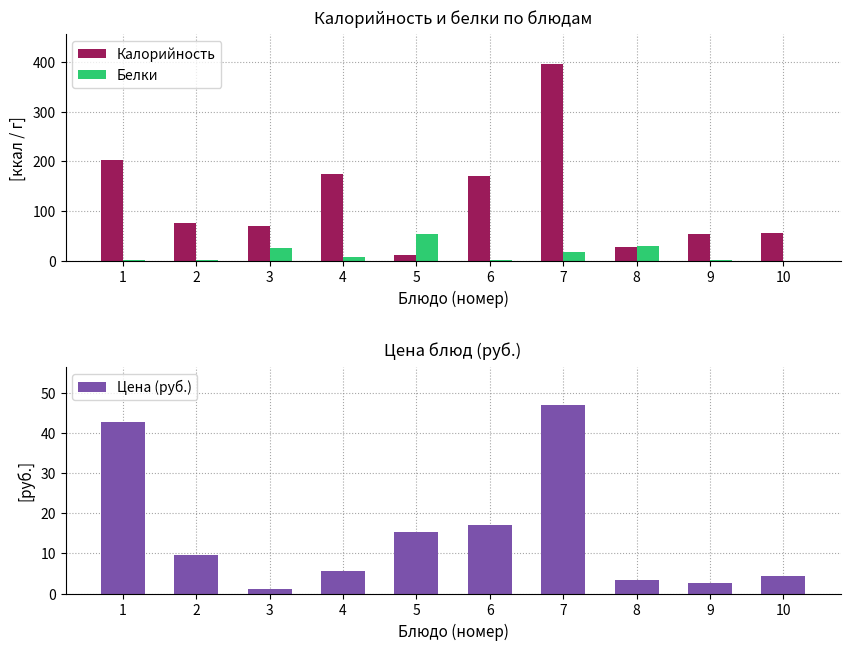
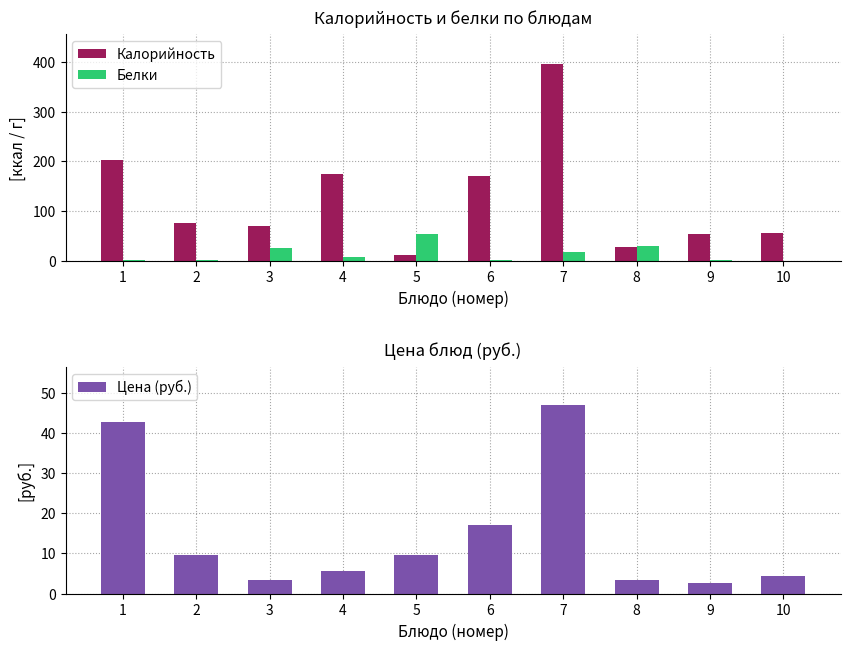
Цена блюд (руб.), 3: 1 -> 3
Цена блюд (руб.), 5: 15 -> 10
